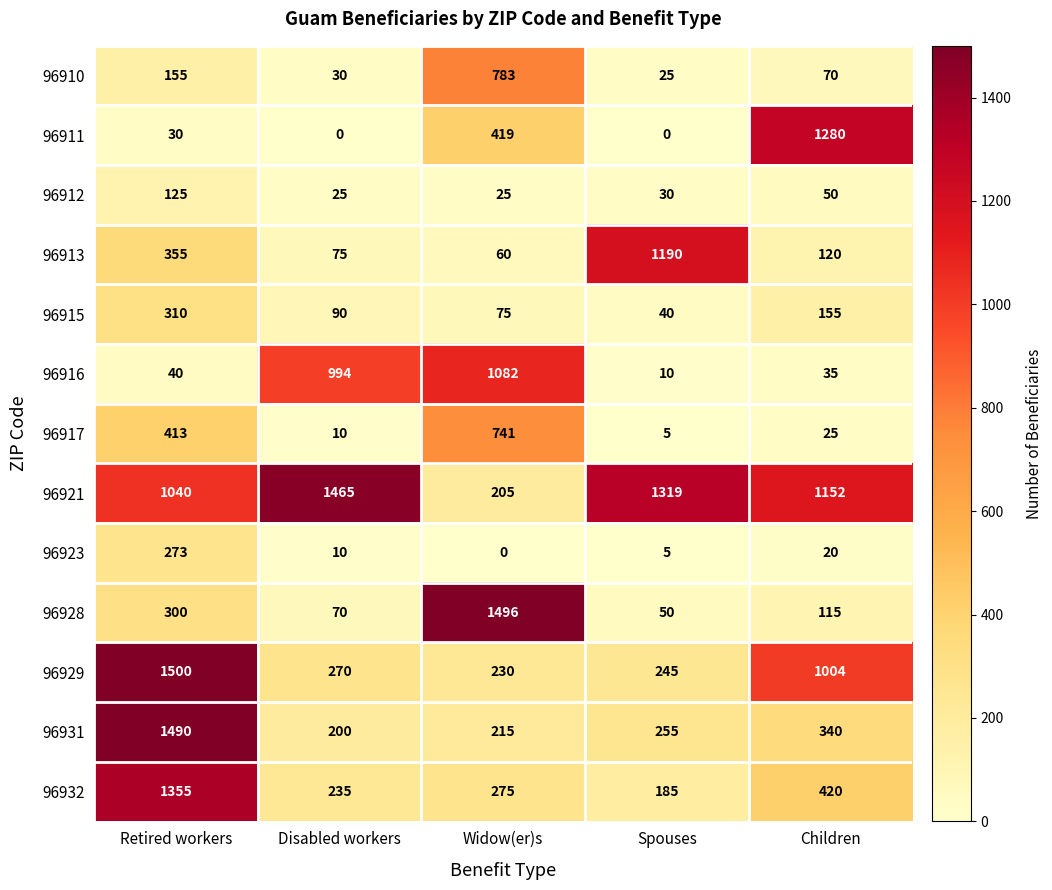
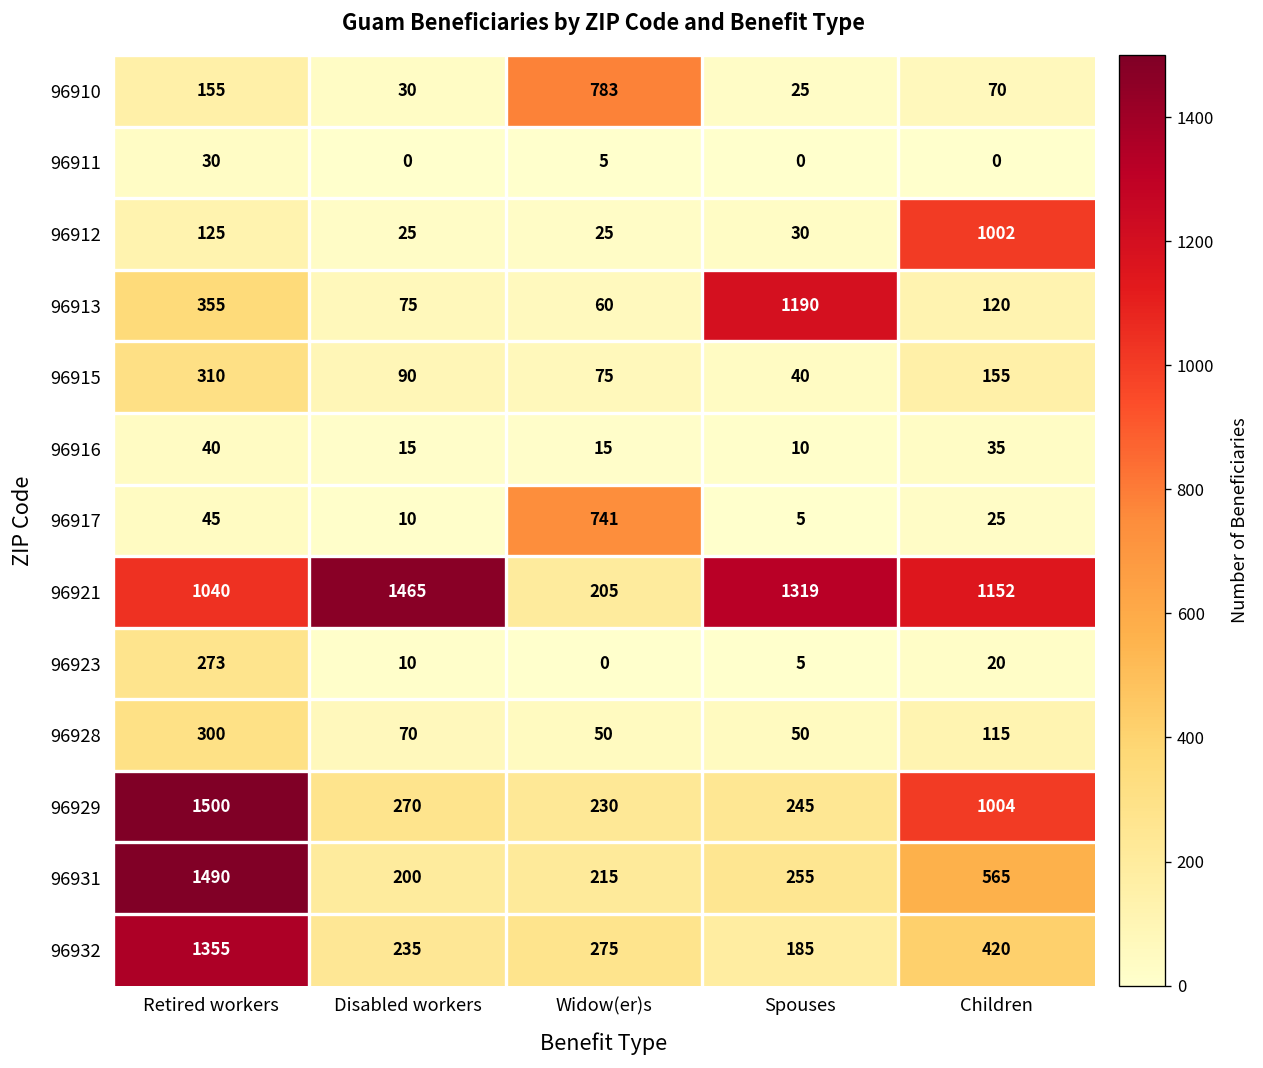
96911, Widow(er)s: 419 -> 5
96911, Children: 1280 -> 0
96912, Children: 50 -> 1002
96916, Disabled workers: 994 -> 15
96916, Widow(er)s: 1082 -> 15
96917, Retired workers: 413 -> 45
96928, Widow(er)s: 1496 -> 50
96931, Children: 340 -> 565
